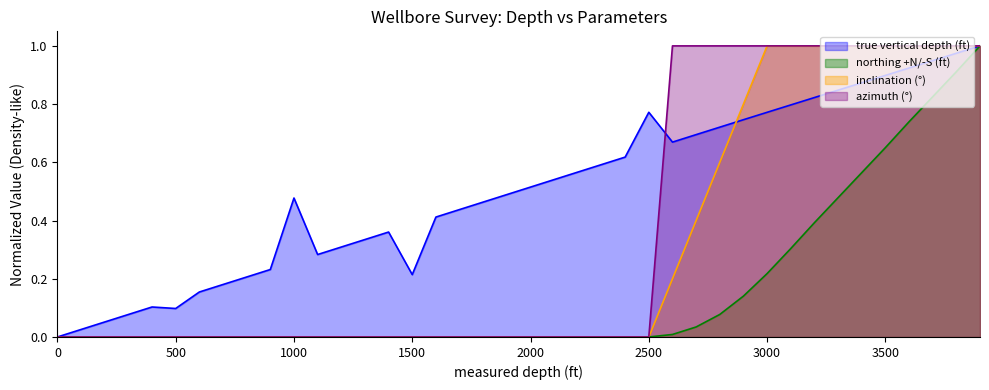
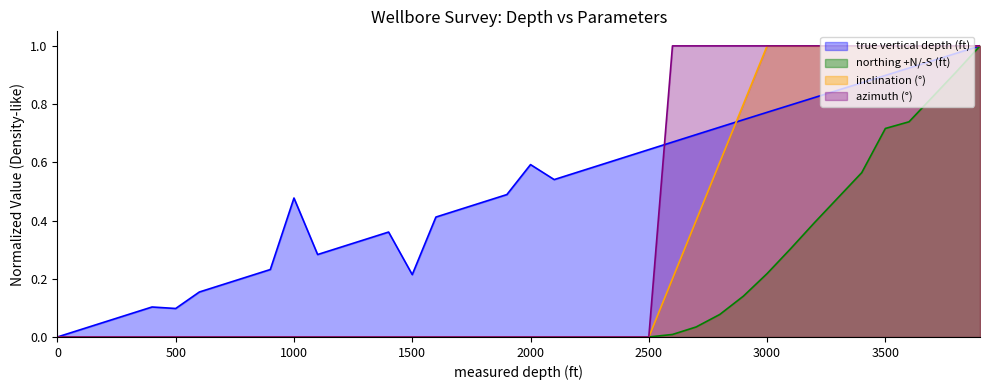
true vertical depth (ft), 2000: 0.51 -> 0.59
true vertical depth (ft), 2500: 0.77 -> 0.64
northing +N/-S (ft), 3500: 0.65 -> 0.72
